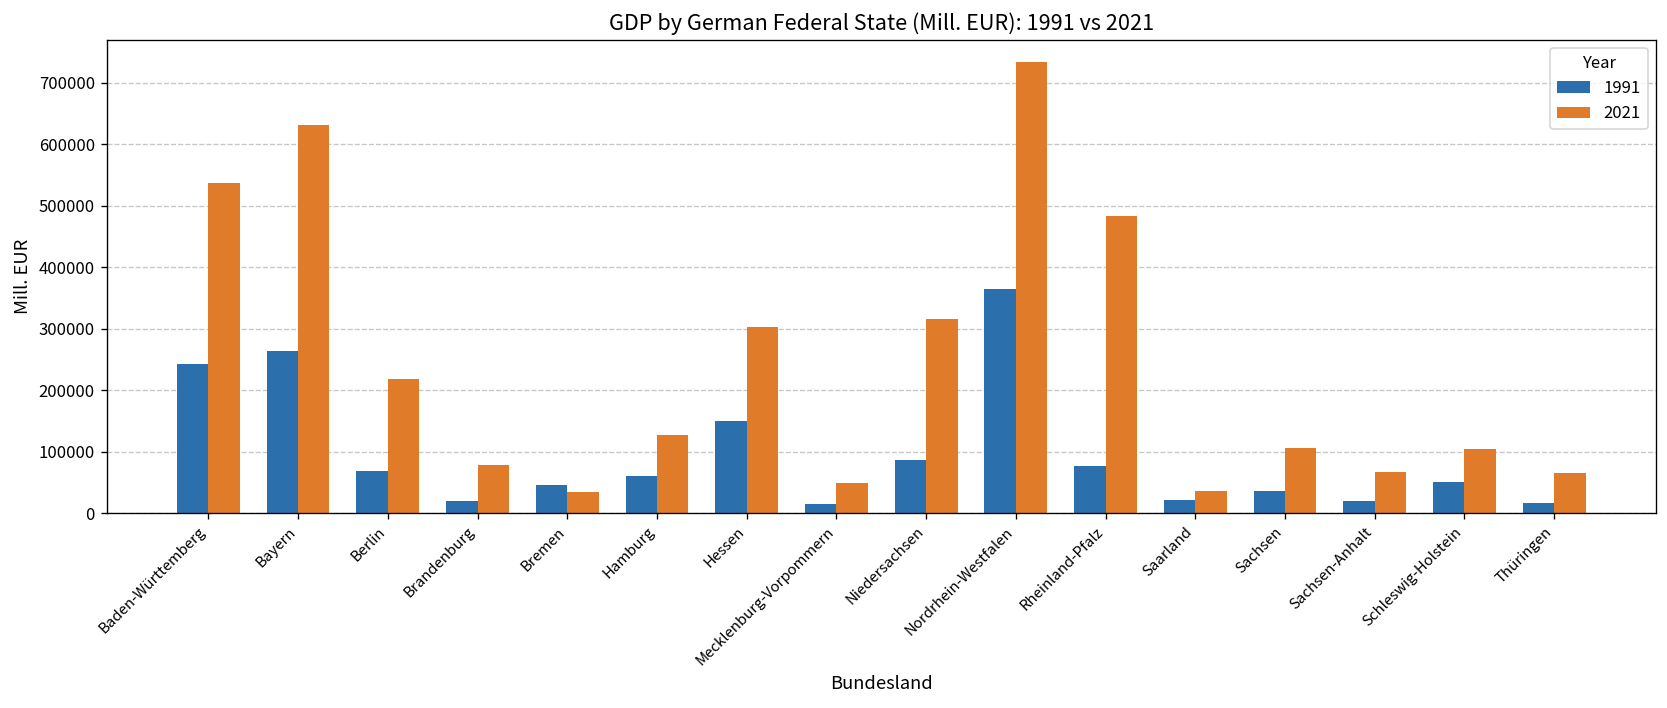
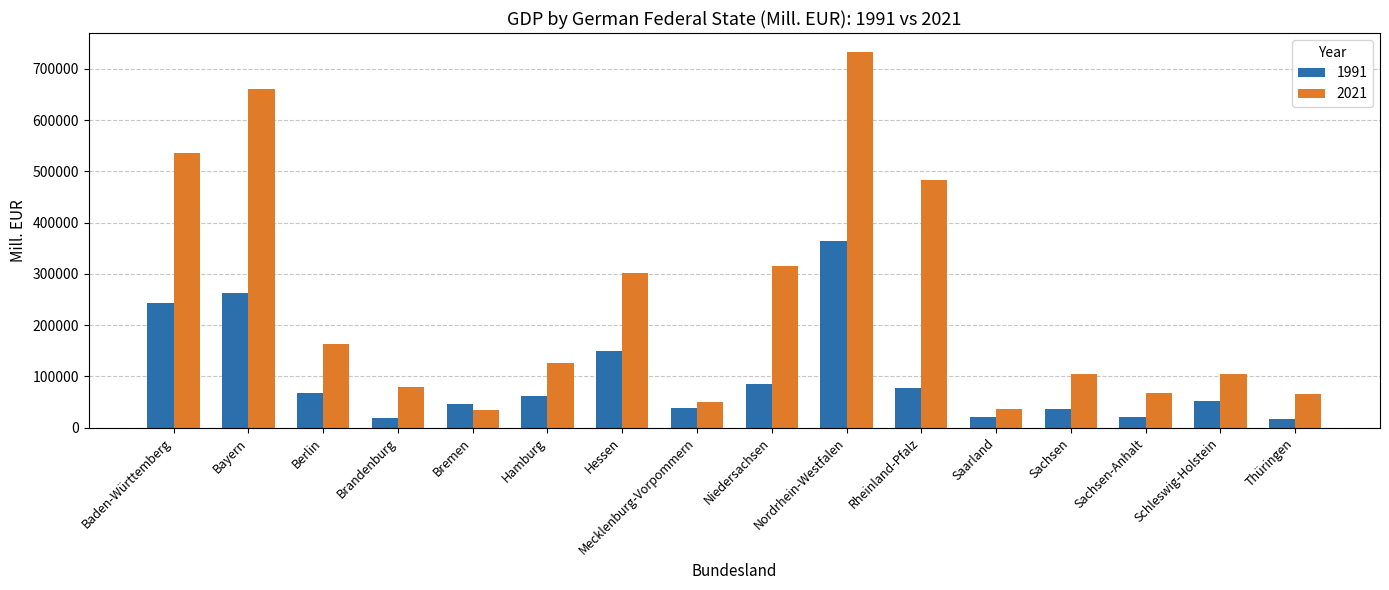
2021, Bayern: 630000 -> 660000
2021, Berlin: 220000 -> 160000
1991, Mecklenburg-Vorpommern: 10000 -> 40000
